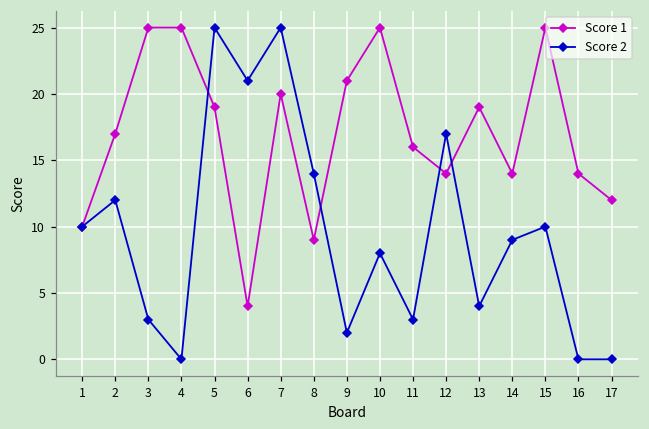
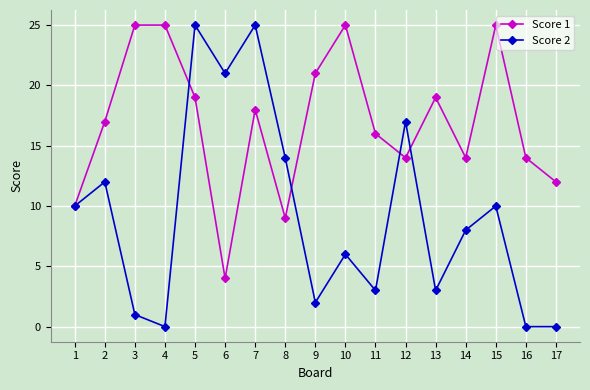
Score 2, 3: 3 -> 1
Score 1, 7: 20 -> 18
Score 2, 10: 8 -> 6
Score 2, 13: 4 -> 3
Score 2, 14: 9 -> 8
